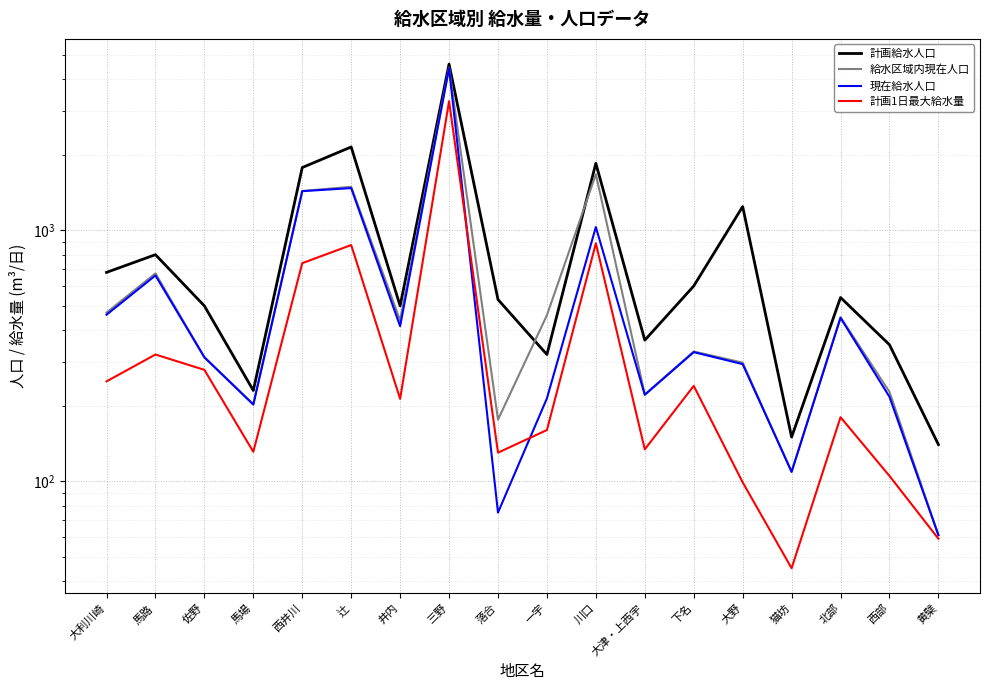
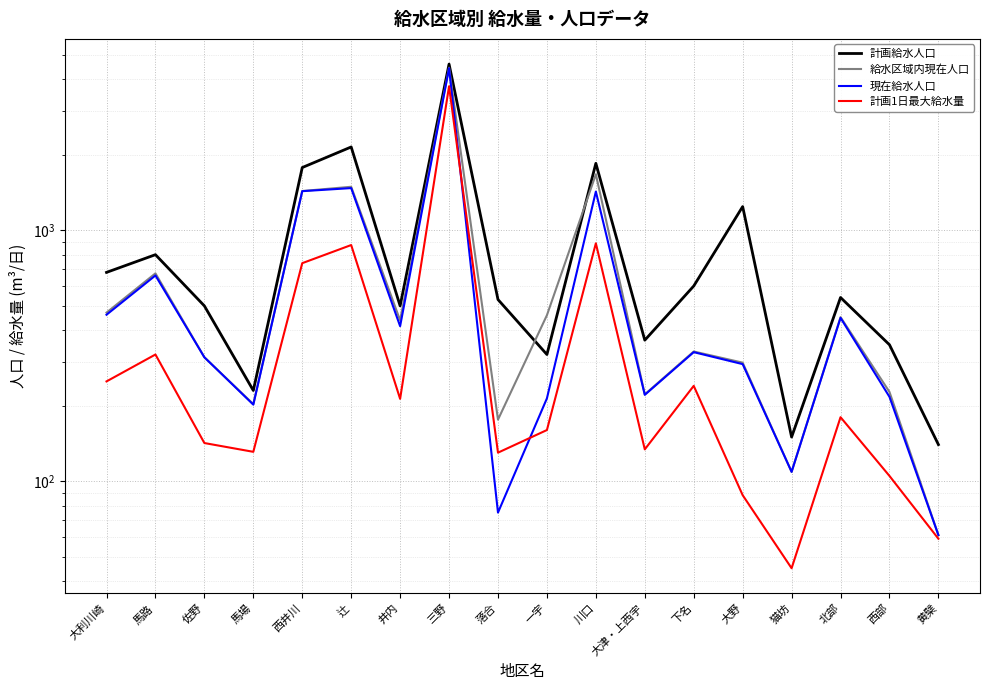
計画1日最大給水量, 佐野: 280 -> 140
計画1日最大給水量, 三野: 3300 -> 3800
現在給水人口, 川口: 1030 -> 1400
計画1日最大給水量, 大野: 99 -> 88
